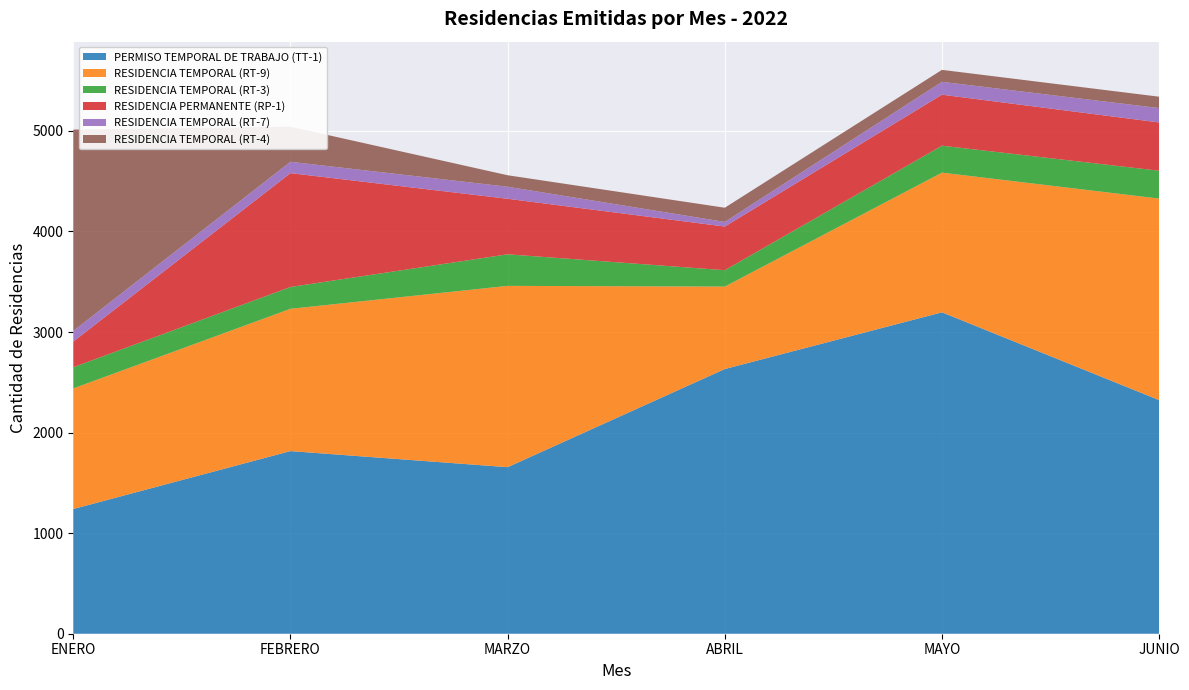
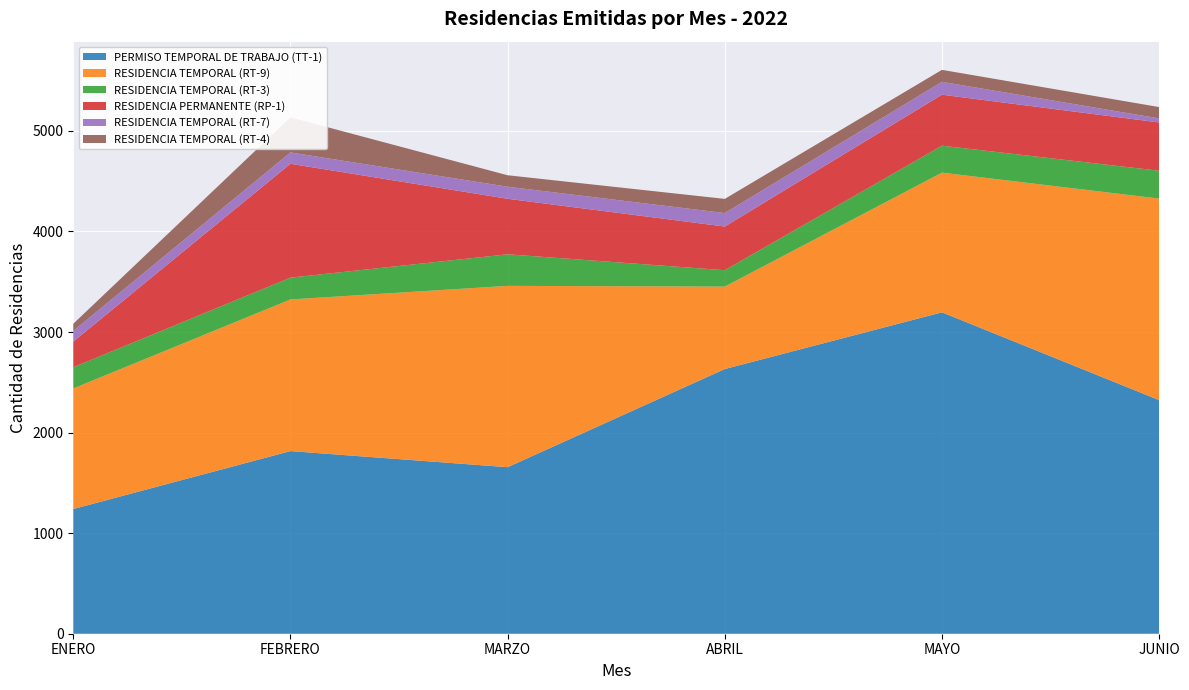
RESIDENCIA TEMPORAL (RT-4), ENERO: 2000 -> 70
RESIDENCIA TEMPORAL (RT-9), FEBRERO: 1420 -> 1510
RESIDENCIA TEMPORAL (RT-7), ABRIL: 50 -> 130
RESIDENCIA TEMPORAL (RT-7), JUNIO: 140 -> 40
